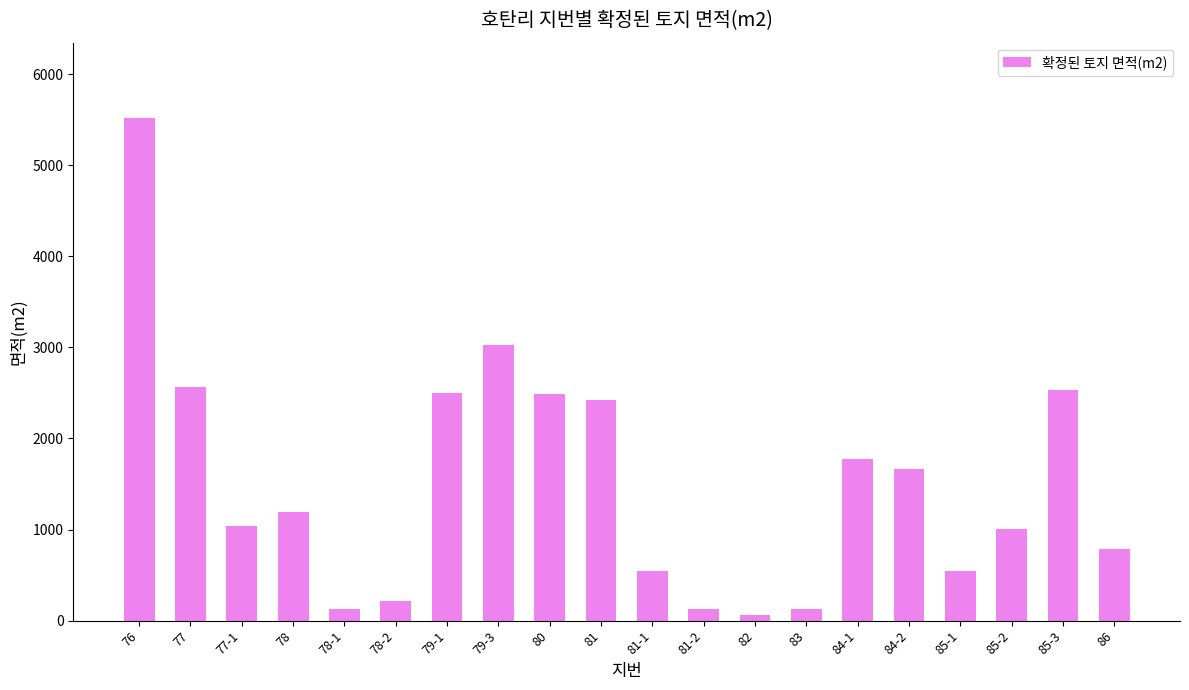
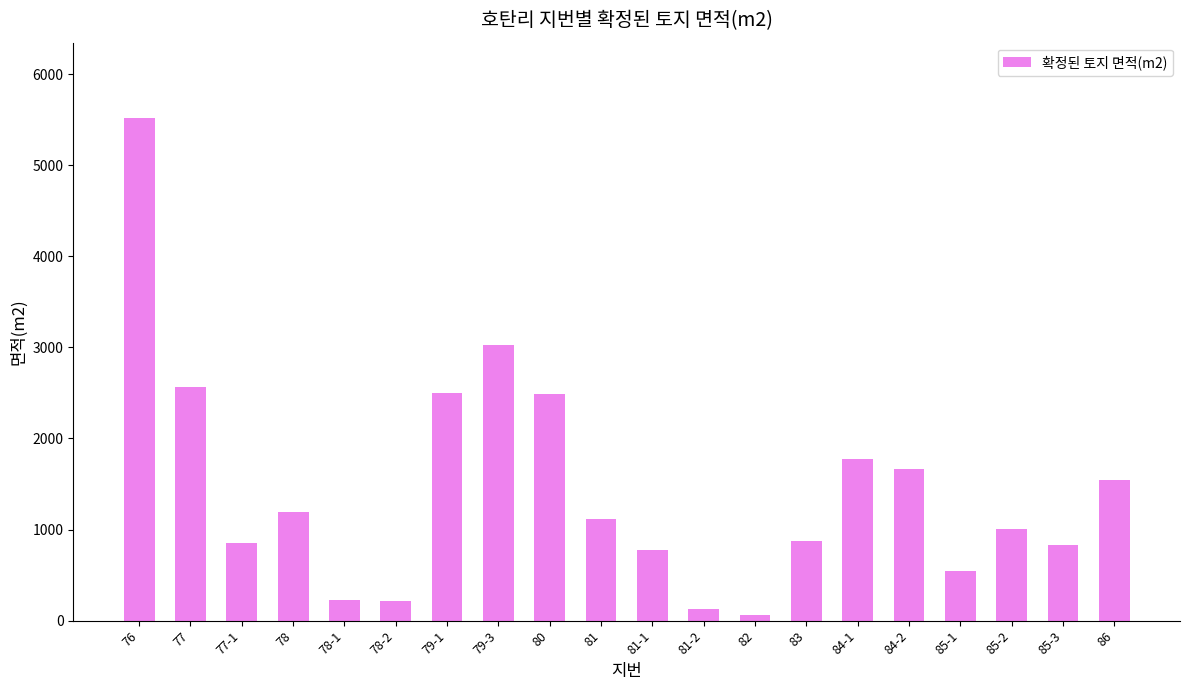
77-1: 1000 -> 800
78-1: 100 -> 200
81: 2400 -> 1100
81-1: 500 -> 800
83: 100 -> 900
85-3: 2500 -> 800
86: 800 -> 1500
